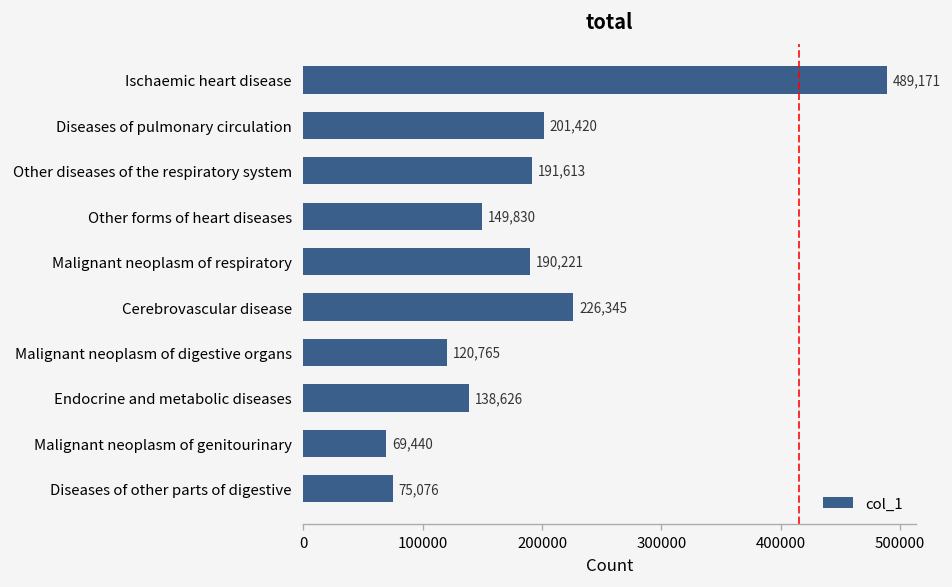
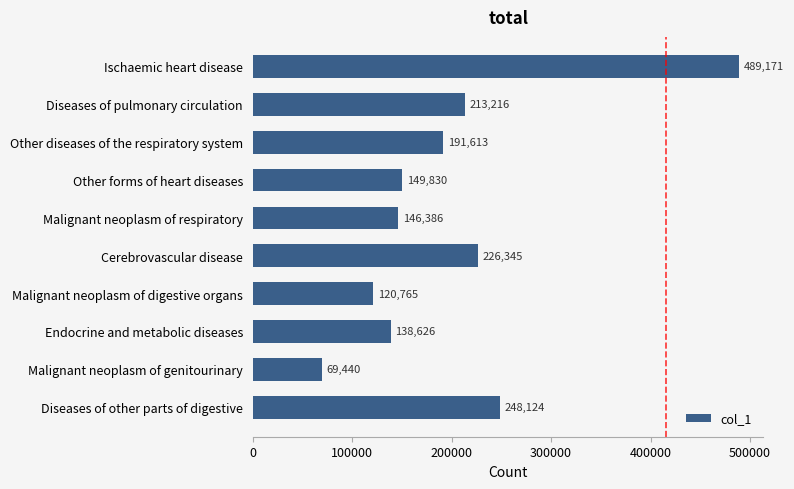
Diseases of pulmonary circulation: 201,420 -> 213,216
Malignant neoplasm of respiratory: 190,221 -> 146,386
Diseases of other parts of digestive: 75,076 -> 248,124
